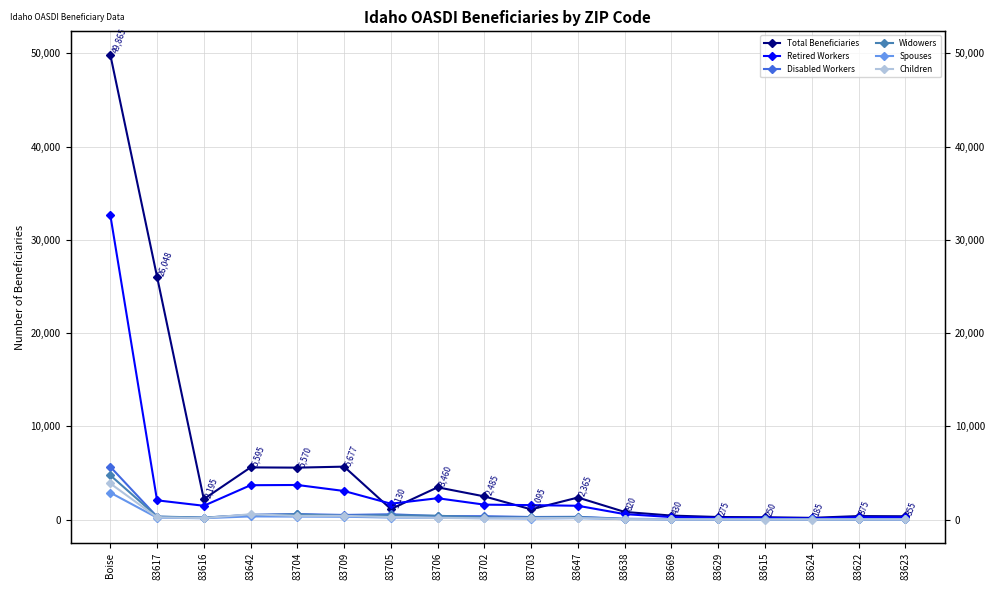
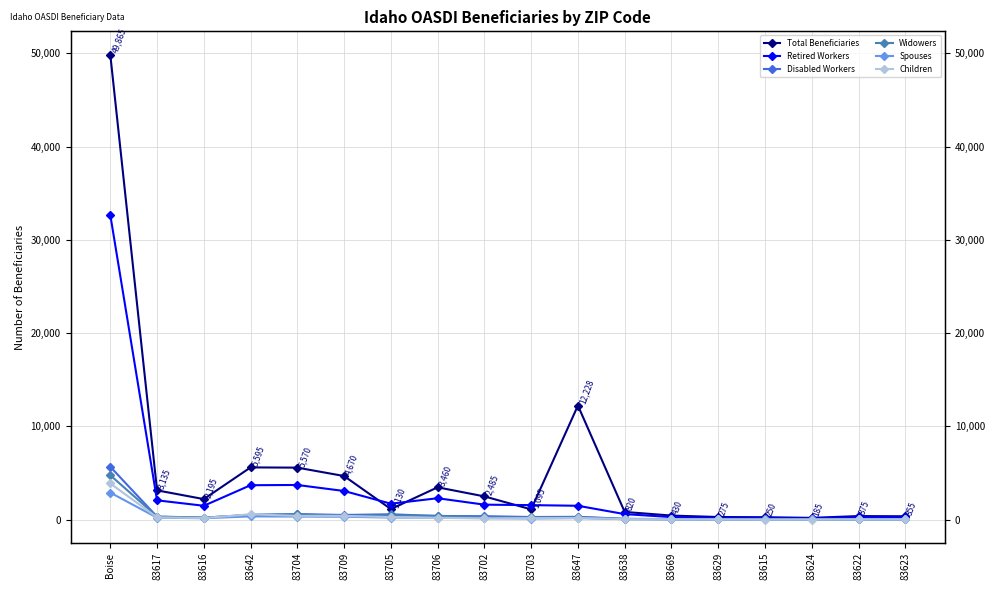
Total Beneficiaries, 83617: 26,048 -> 3,135
Total Beneficiaries, 83709: 5,677 -> 4,670
Total Beneficiaries, 83647: 2,365 -> 12,228
